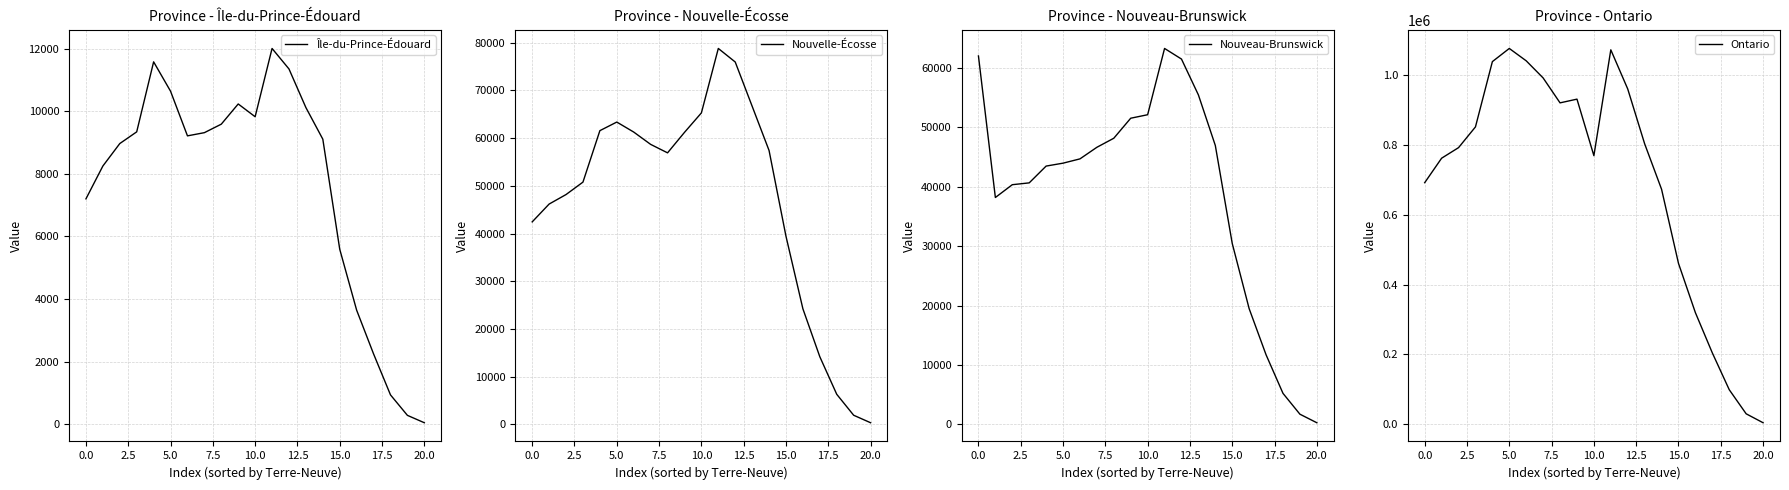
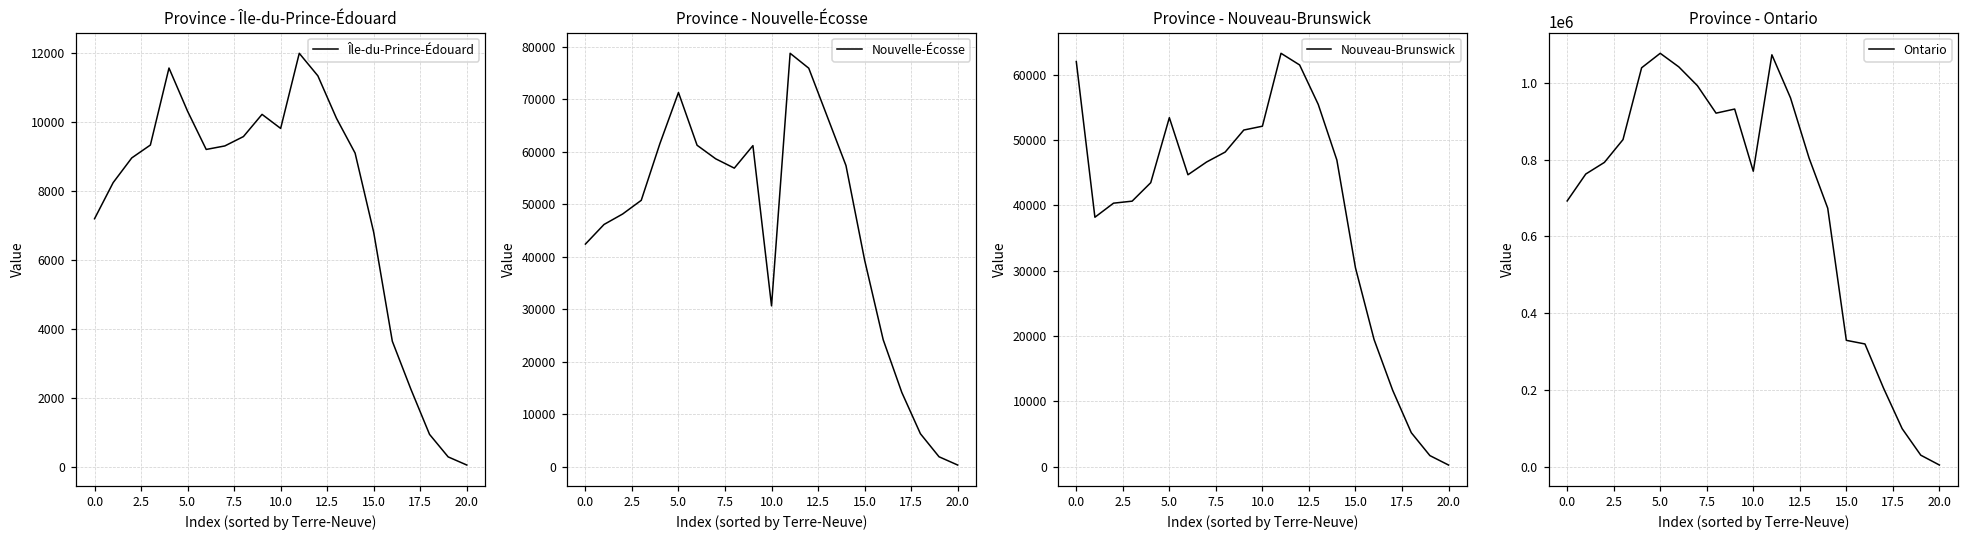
Province - Île-du-Prince-Édouard, 5.0: 10600 -> 10300
Province - Île-du-Prince-Édouard, 15.0: 5600 -> 6800
Province - Nouvelle-Écosse, 5.0: 63000 -> 71000
Province - Nouvelle-Écosse, 10.0: 65000 -> 31000
Province - Nouveau-Brunswick, 5.0: 44000 -> 53000
Province - Ontario, 15.0: 460000 -> 330000
